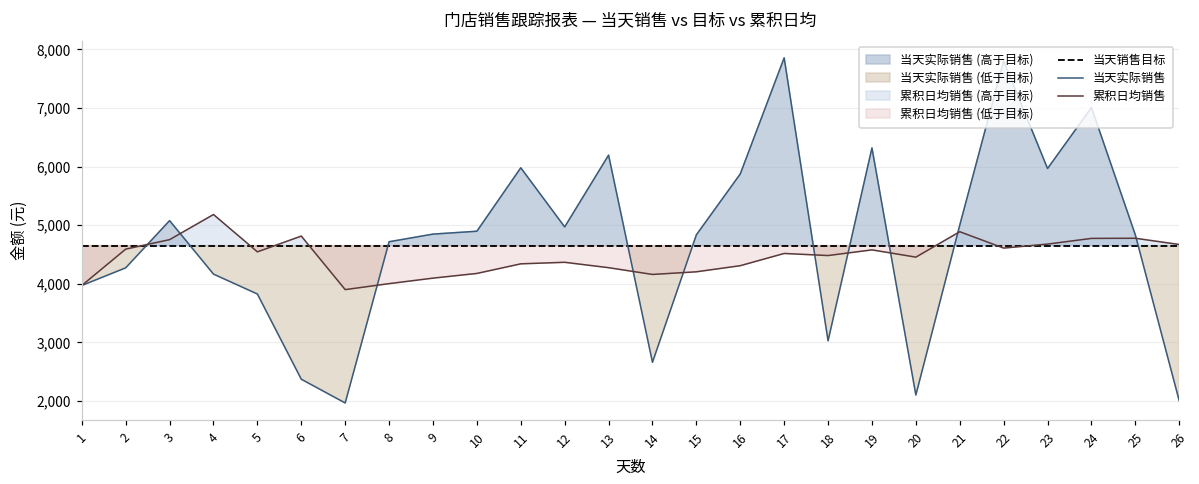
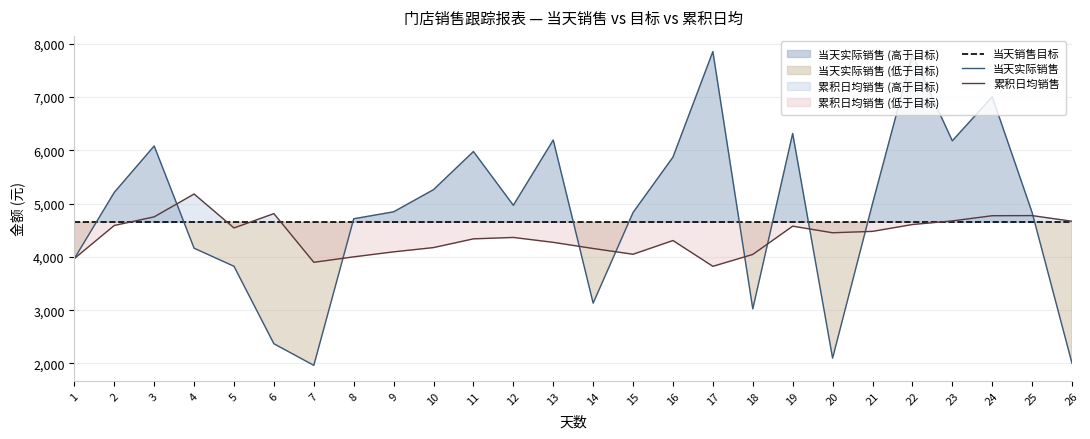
当天实际销售, 2: 4,300 -> 5,200
当天实际销售, 3: 5,100 -> 6,100
当天实际销售, 10: 4,900 -> 5,300
当天实际销售, 14: 2,700 -> 3,100
累积日均销售, 15: 4,200 -> 4,100
累积日均销售, 17: 4,500 -> 3,800
累积日均销售, 18: 4,500 -> 4,000
累积日均销售, 21: 4,900 -> 4,500
当天实际销售, 23: 6,000 -> 6,200
